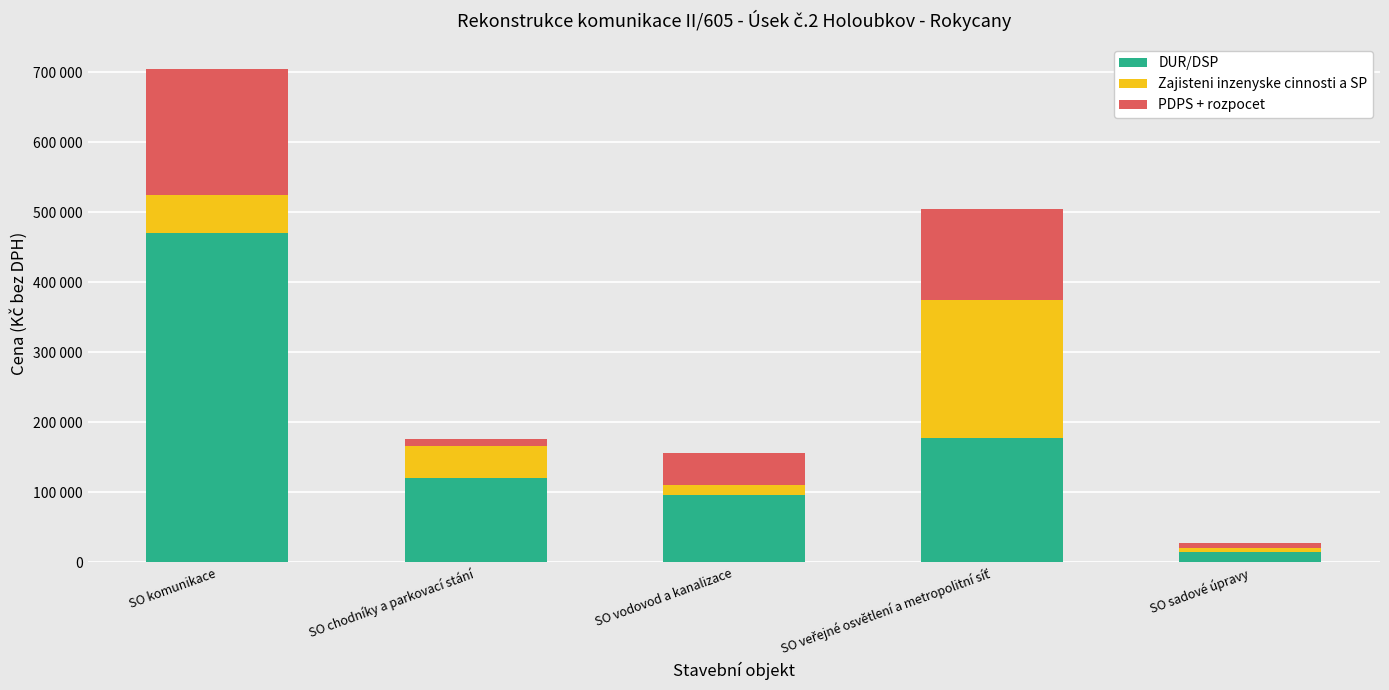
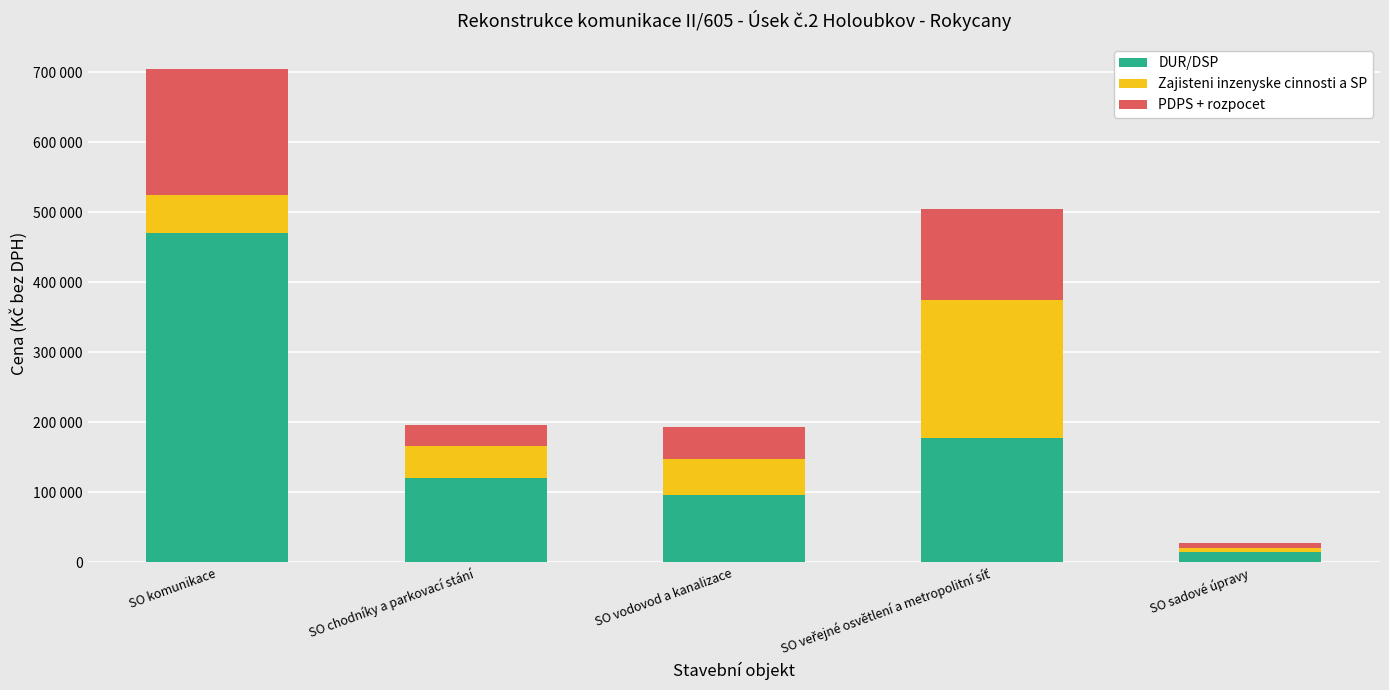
PDPS + rozpocet, SO chodníky a parkovací stání: 10000 -> 30000
Zajisteni inzenyske cinnosti a SP, SO vodovod a kanalizace: 20000 -> 50000
